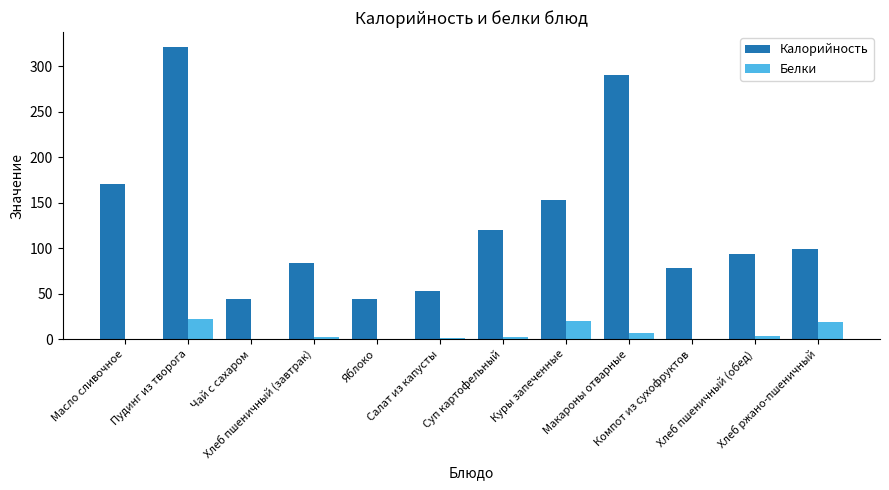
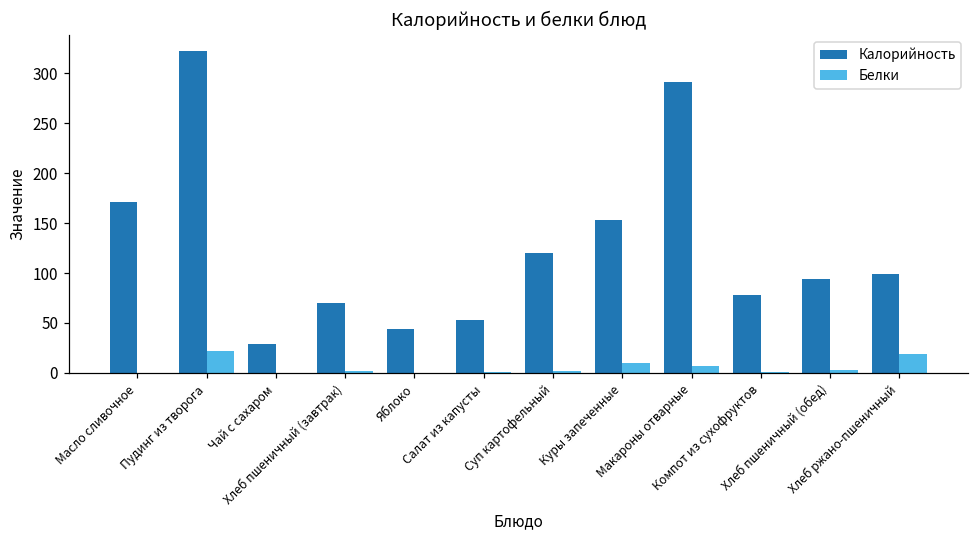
Калорийность, Чай с сахаром: 40 -> 30
Калорийность, Хлеб пшеничный (завтрак): 80 -> 70
Белки, Куры запеченные: 20 -> 10
